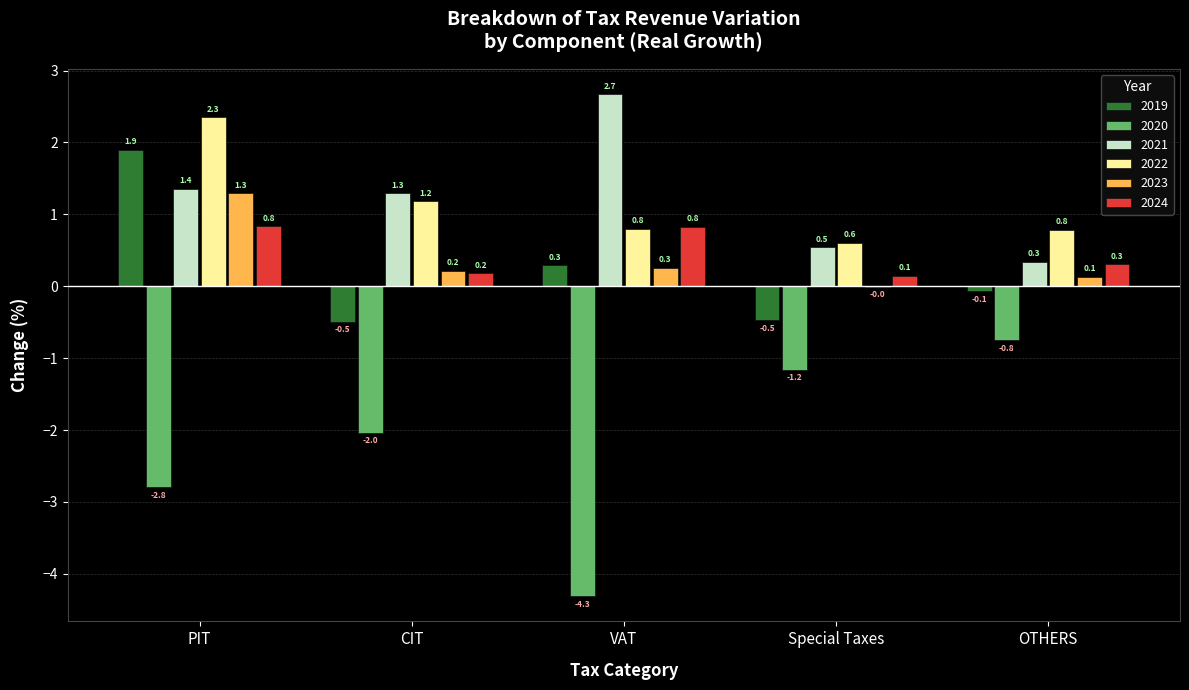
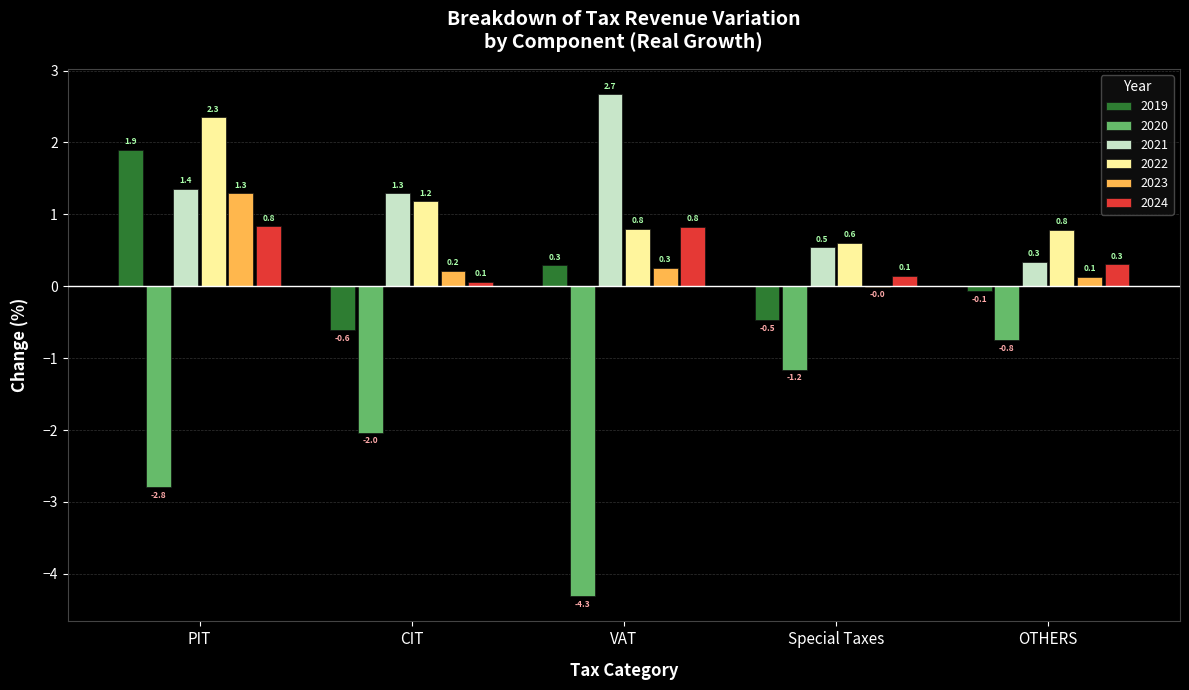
2019, CIT: -0.5 -> -0.6
2024, CIT: 0.2 -> 0.1
